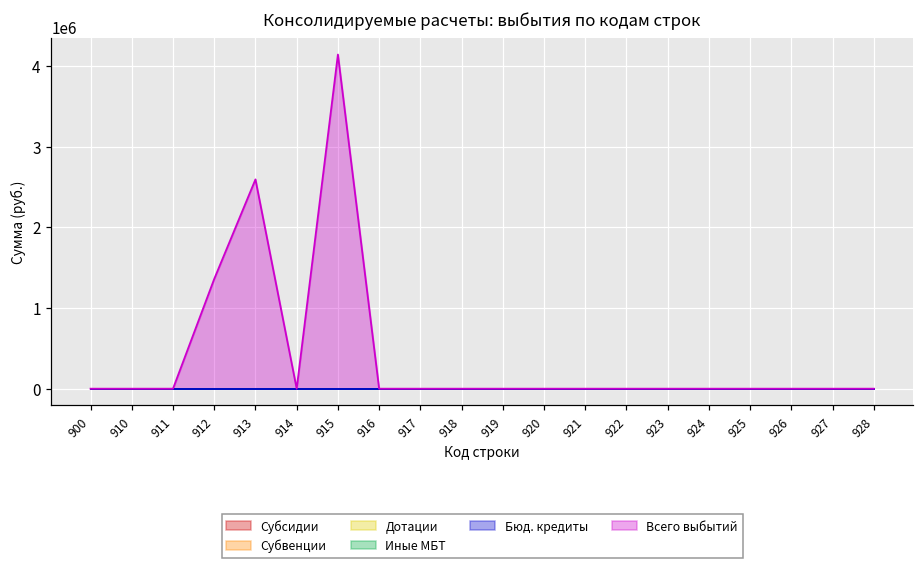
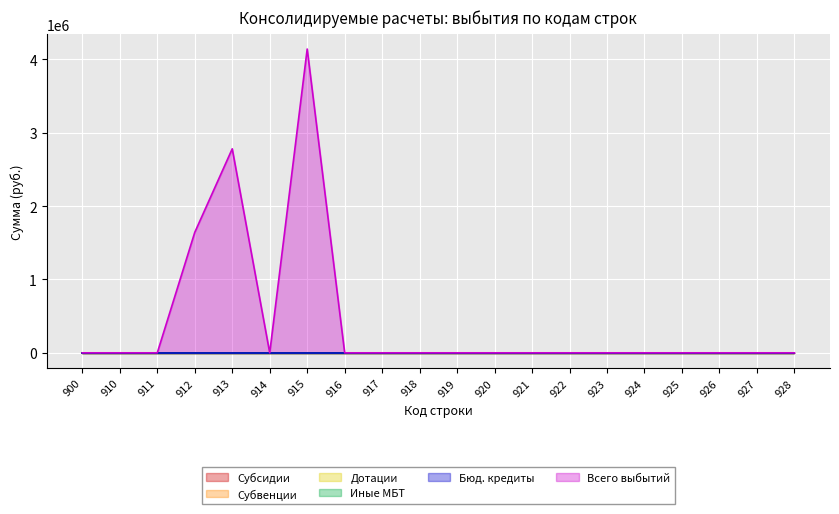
Всего выбытий, 912: 1400000 -> 1600000
Всего выбытий, 913: 2600000 -> 2800000
